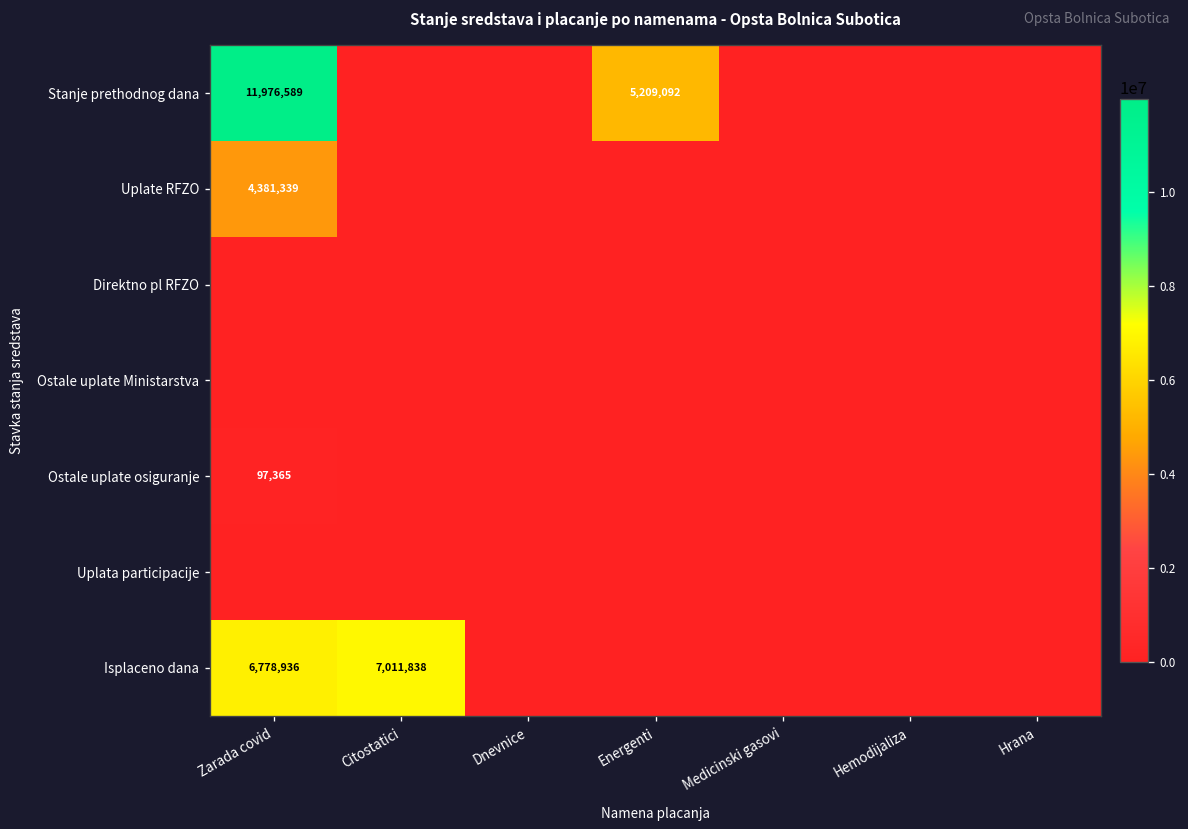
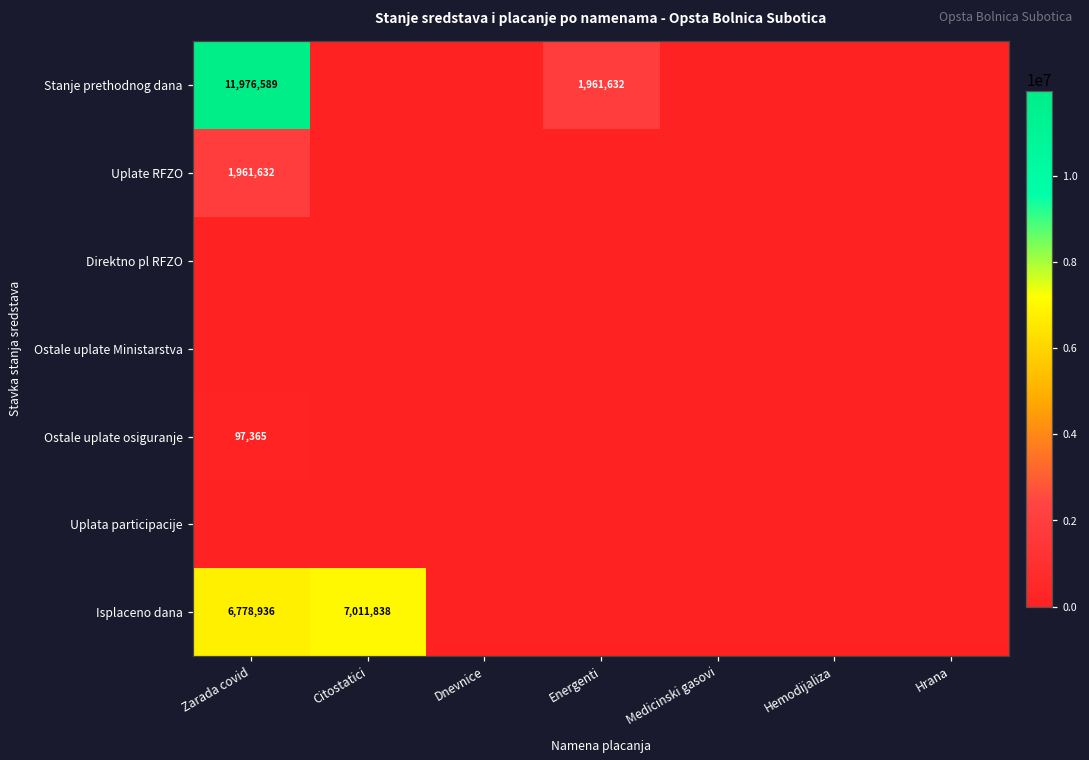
Stanje prethodnog dana, Energenti: 5,209,092 -> 1,961,632
Uplate RFZO, Zarada covid: 4,381,339 -> 1,961,632
